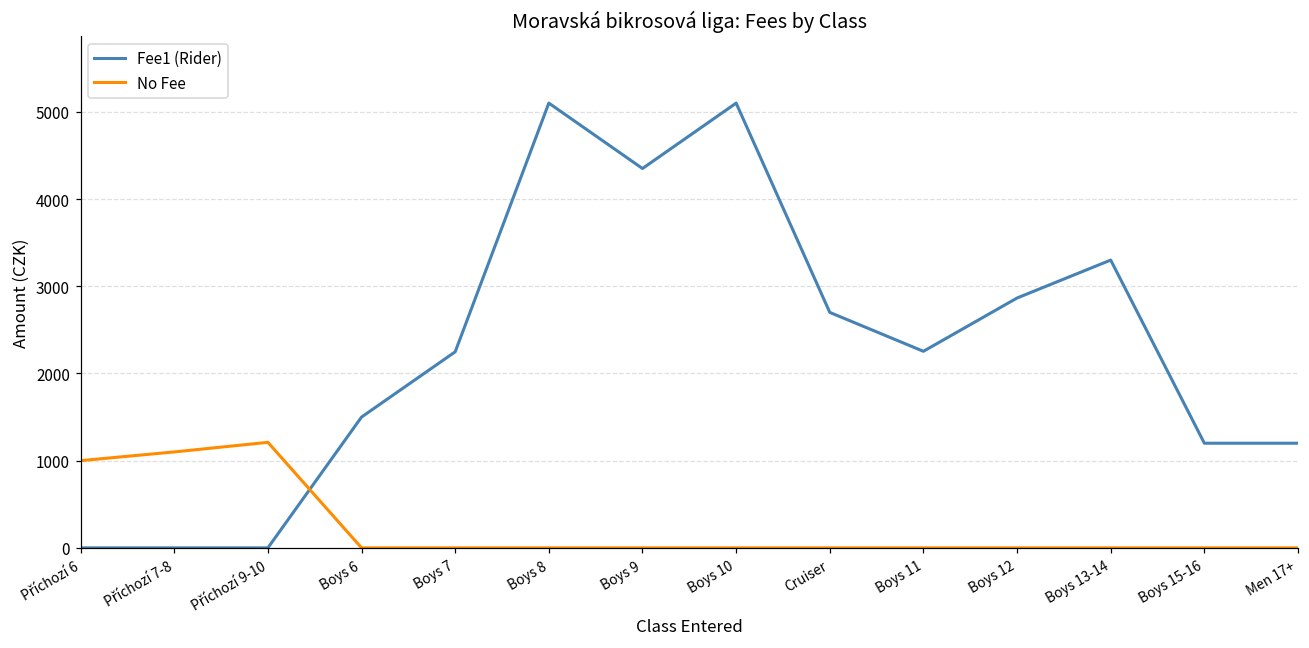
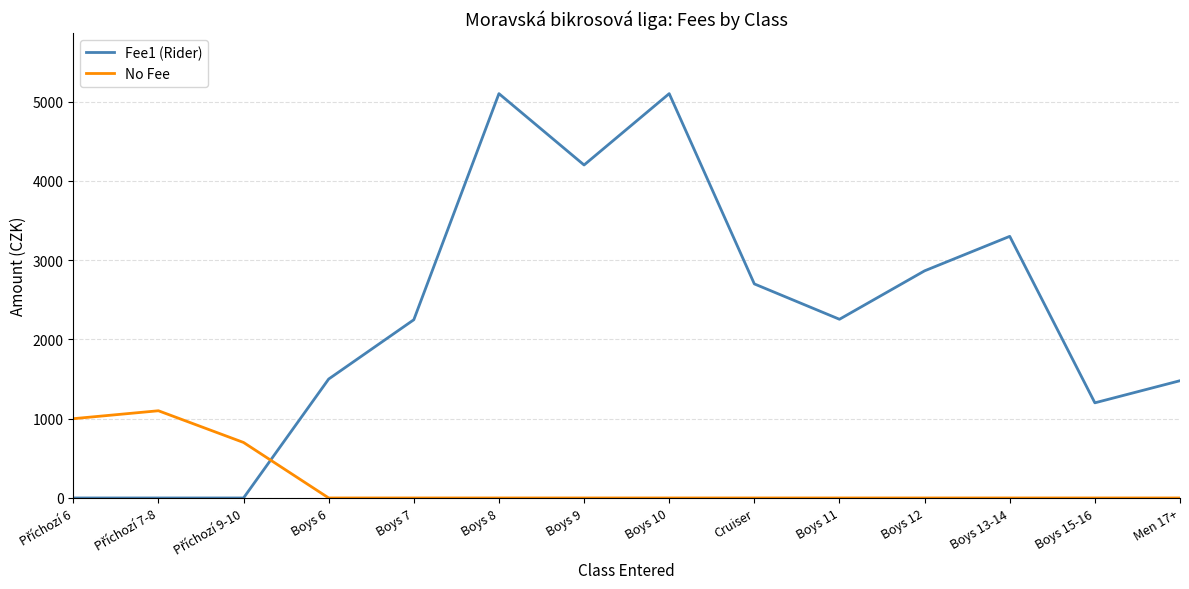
No Fee, Příchozí 9-10: 1200 -> 700
Fee1 (Rider), Boys 9: 4400 -> 4200
Fee1 (Rider), Men 17+: 1200 -> 1500
